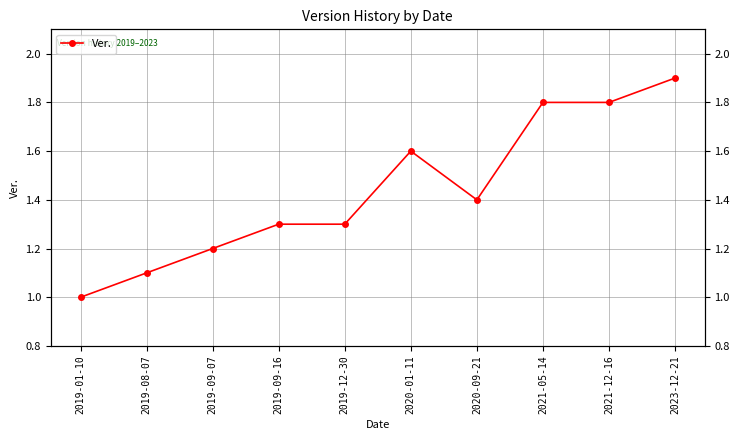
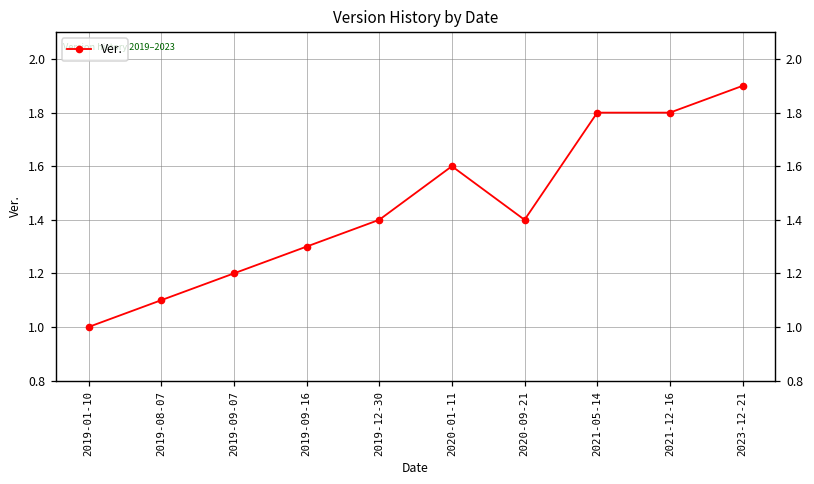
2019-12-30: 1.3 -> 1.4
